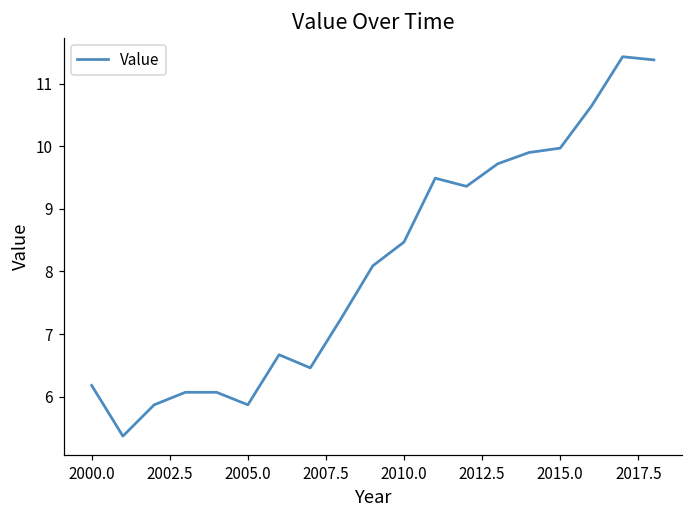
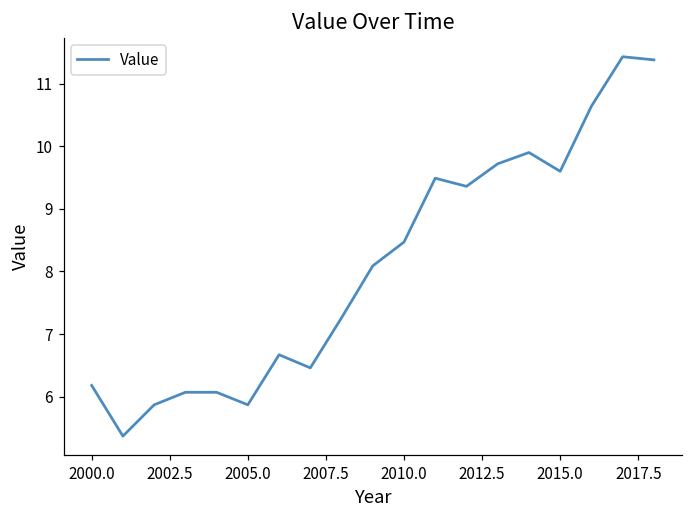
2015.0: 10.0 -> 9.6
